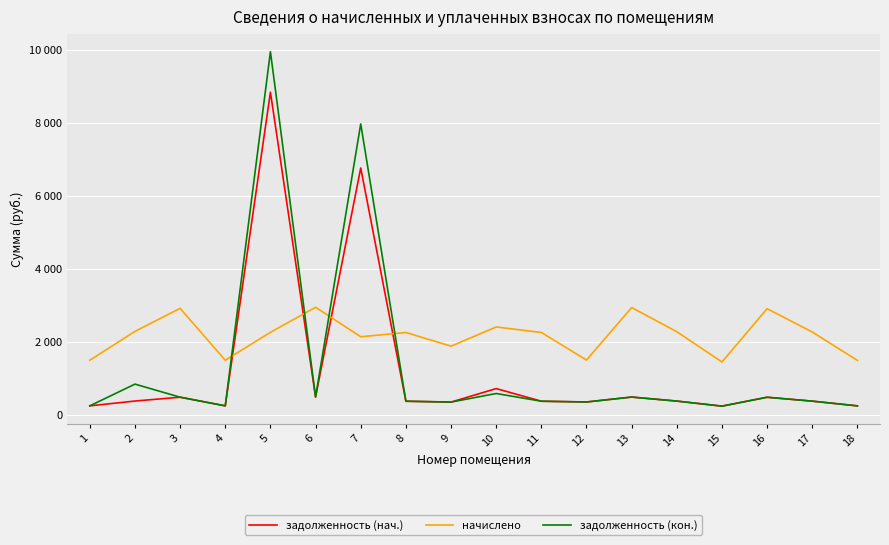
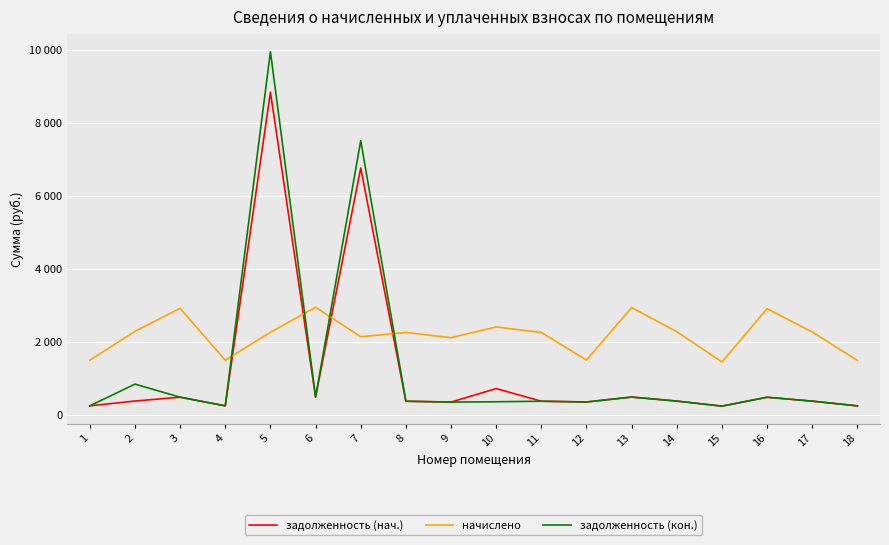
задолженность (кон.), 7: 8000 -> 7500
начислено, 9: 1900 -> 2100
задолженность (кон.), 10: 600 -> 400
